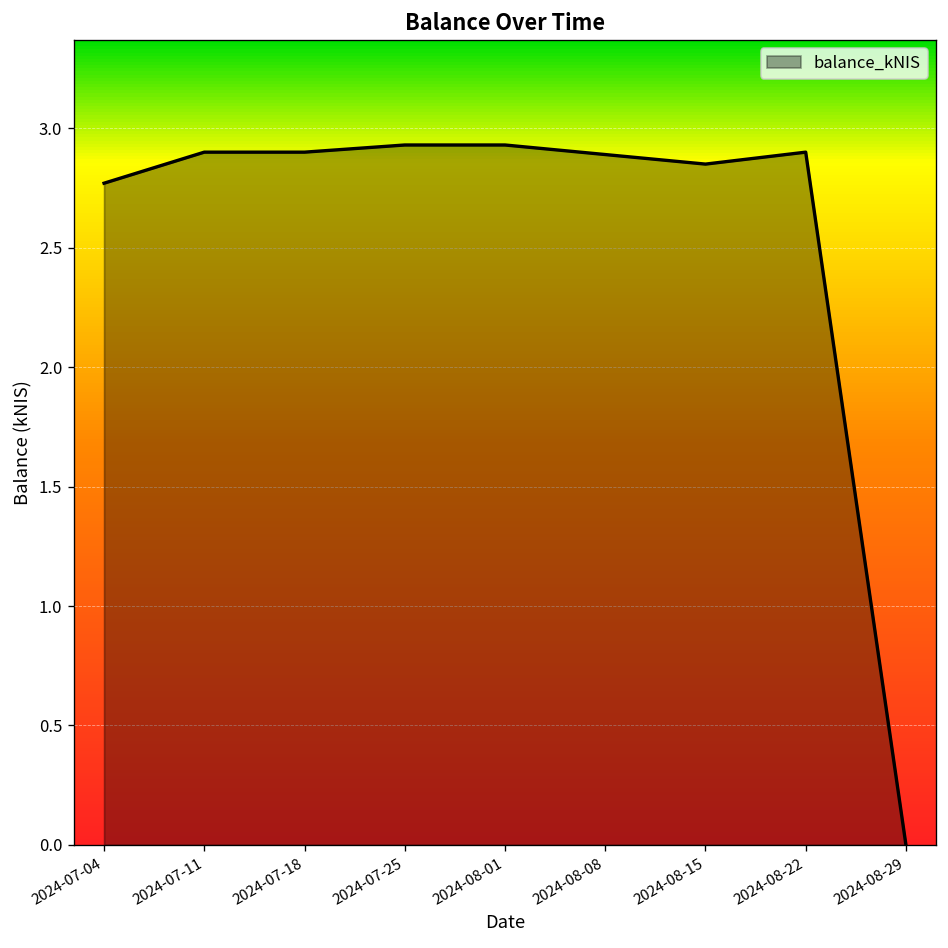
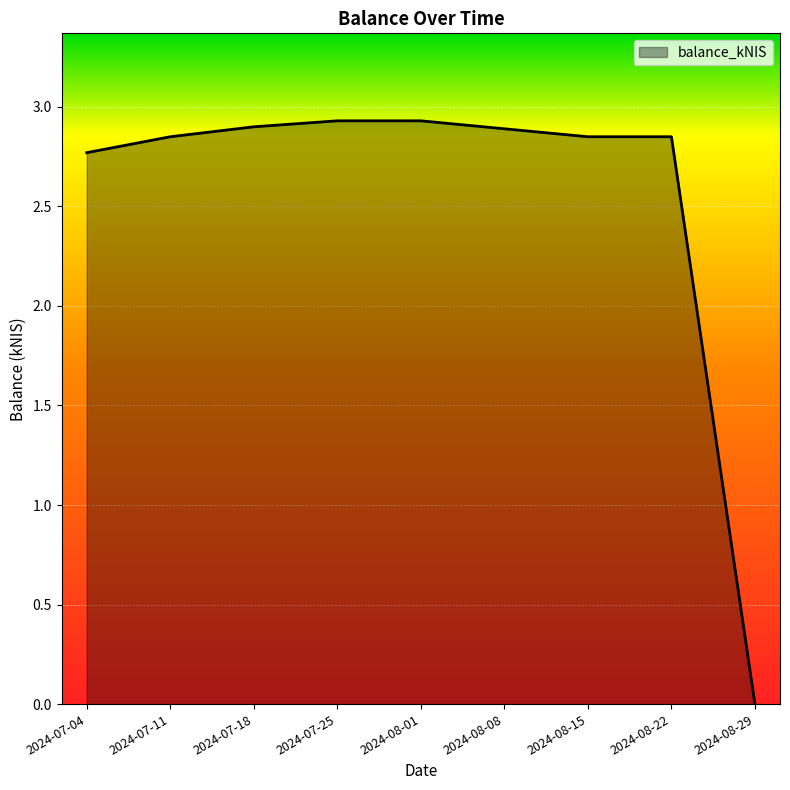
2024-07-11: 2.90 -> 2.85
2024-08-22: 2.90 -> 2.85
